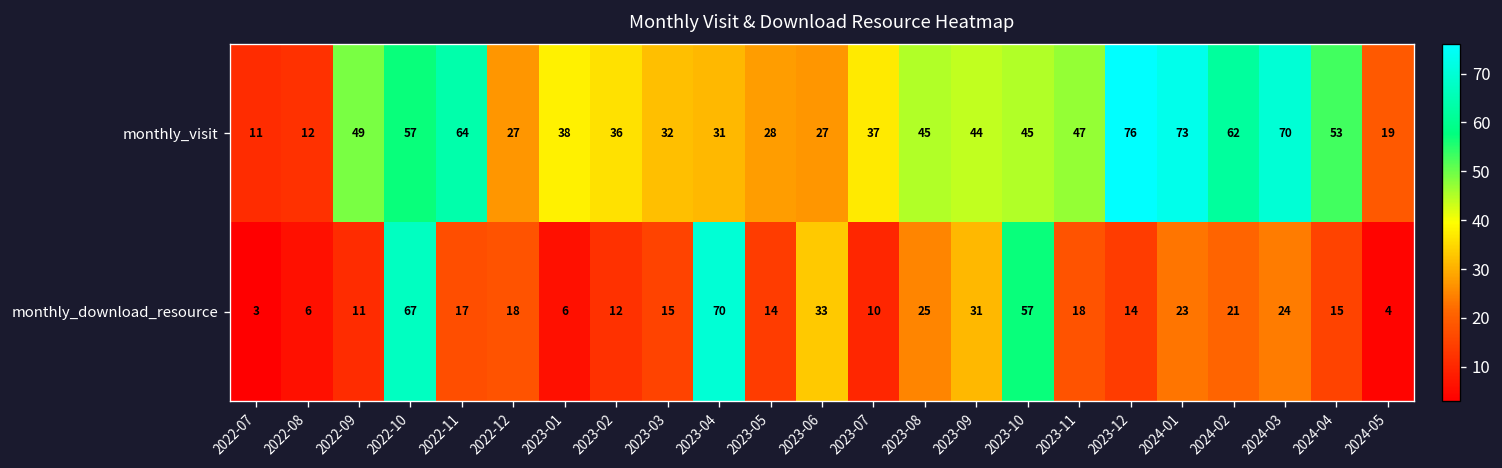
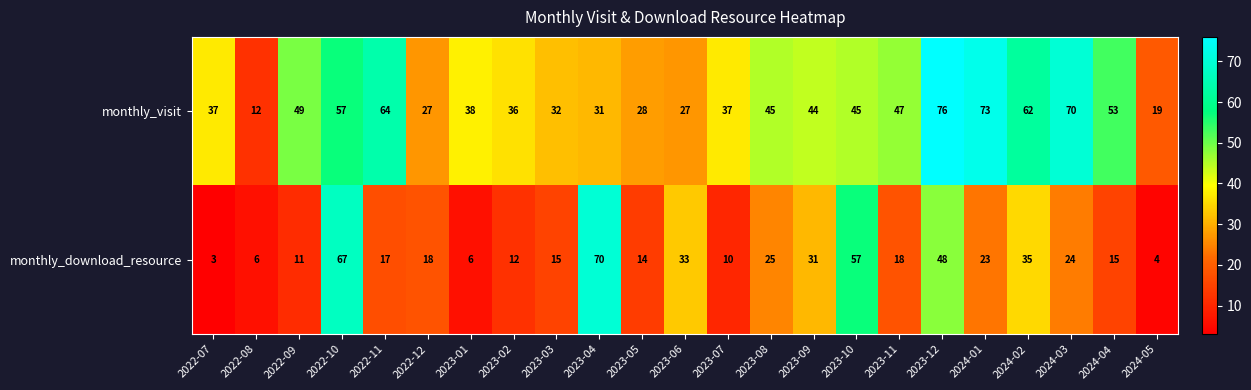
monthly_visit, 2022-07: 11 -> 37
monthly_download_resource, 2023-12: 14 -> 48
monthly_download_resource, 2024-02: 21 -> 35
